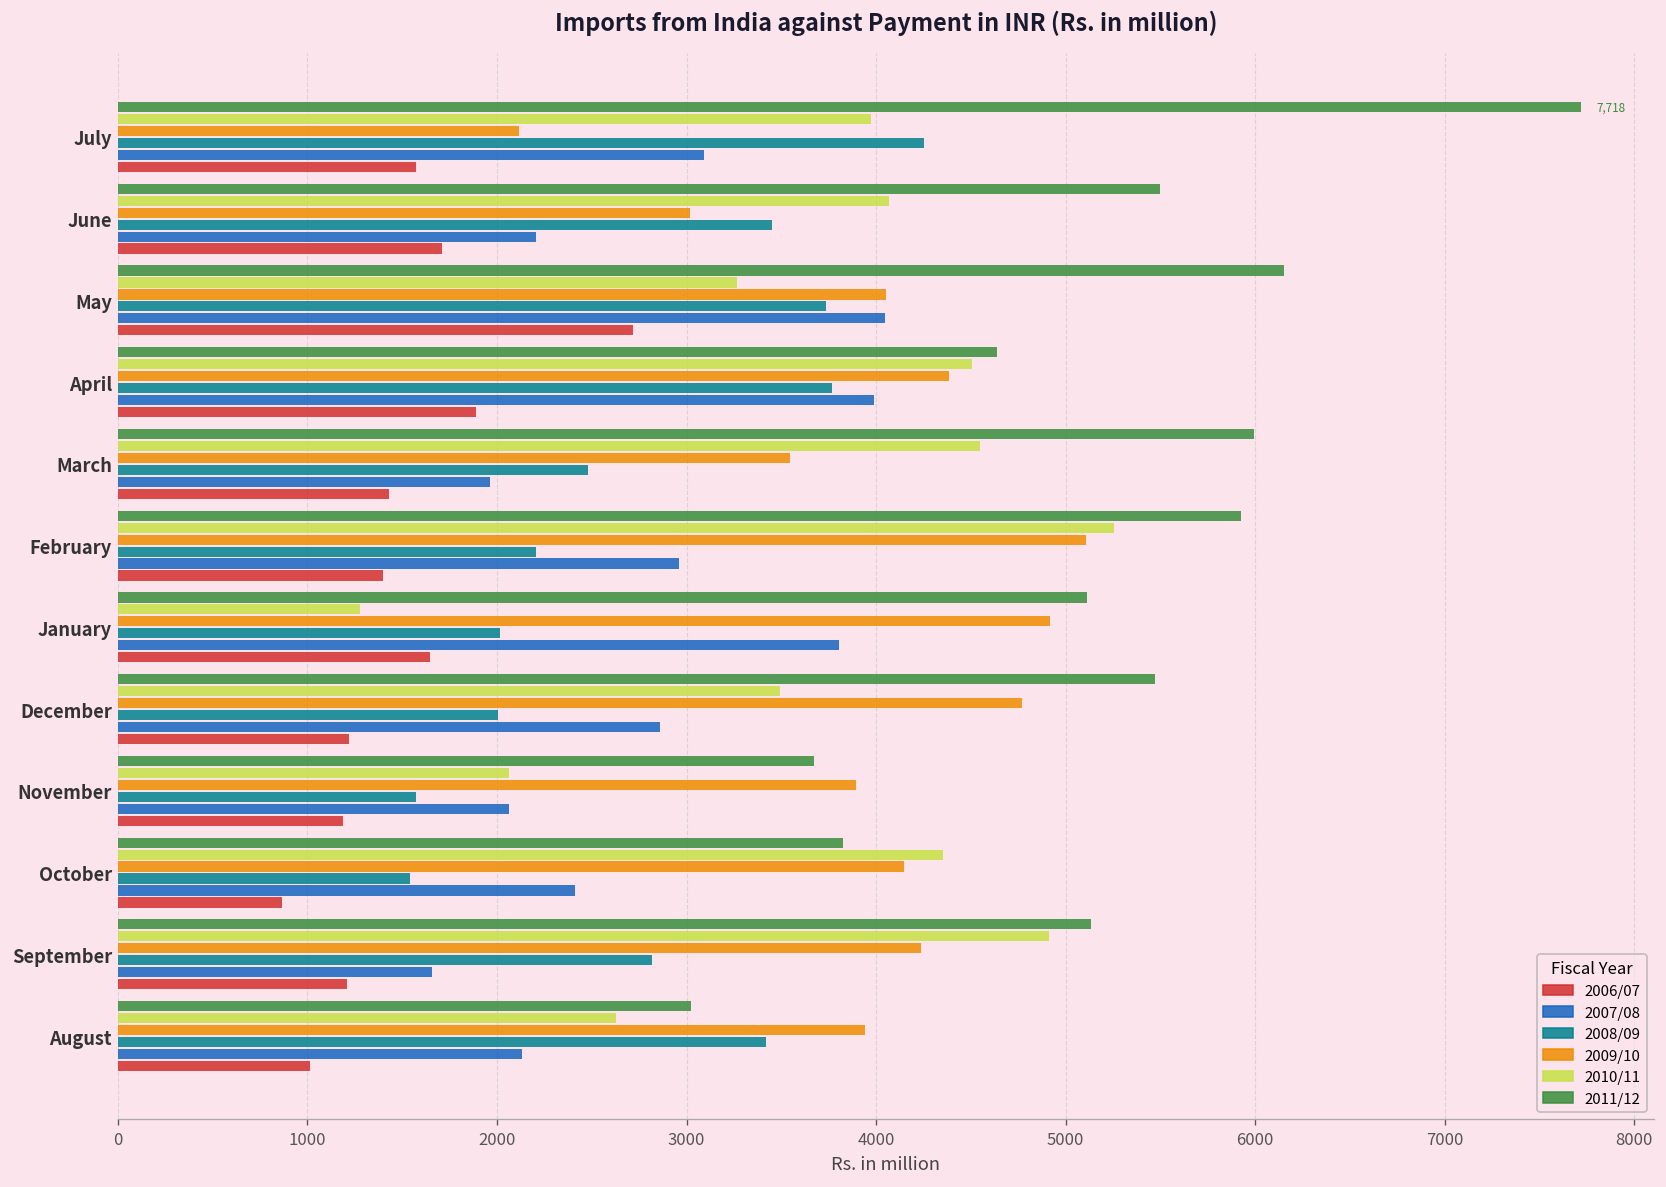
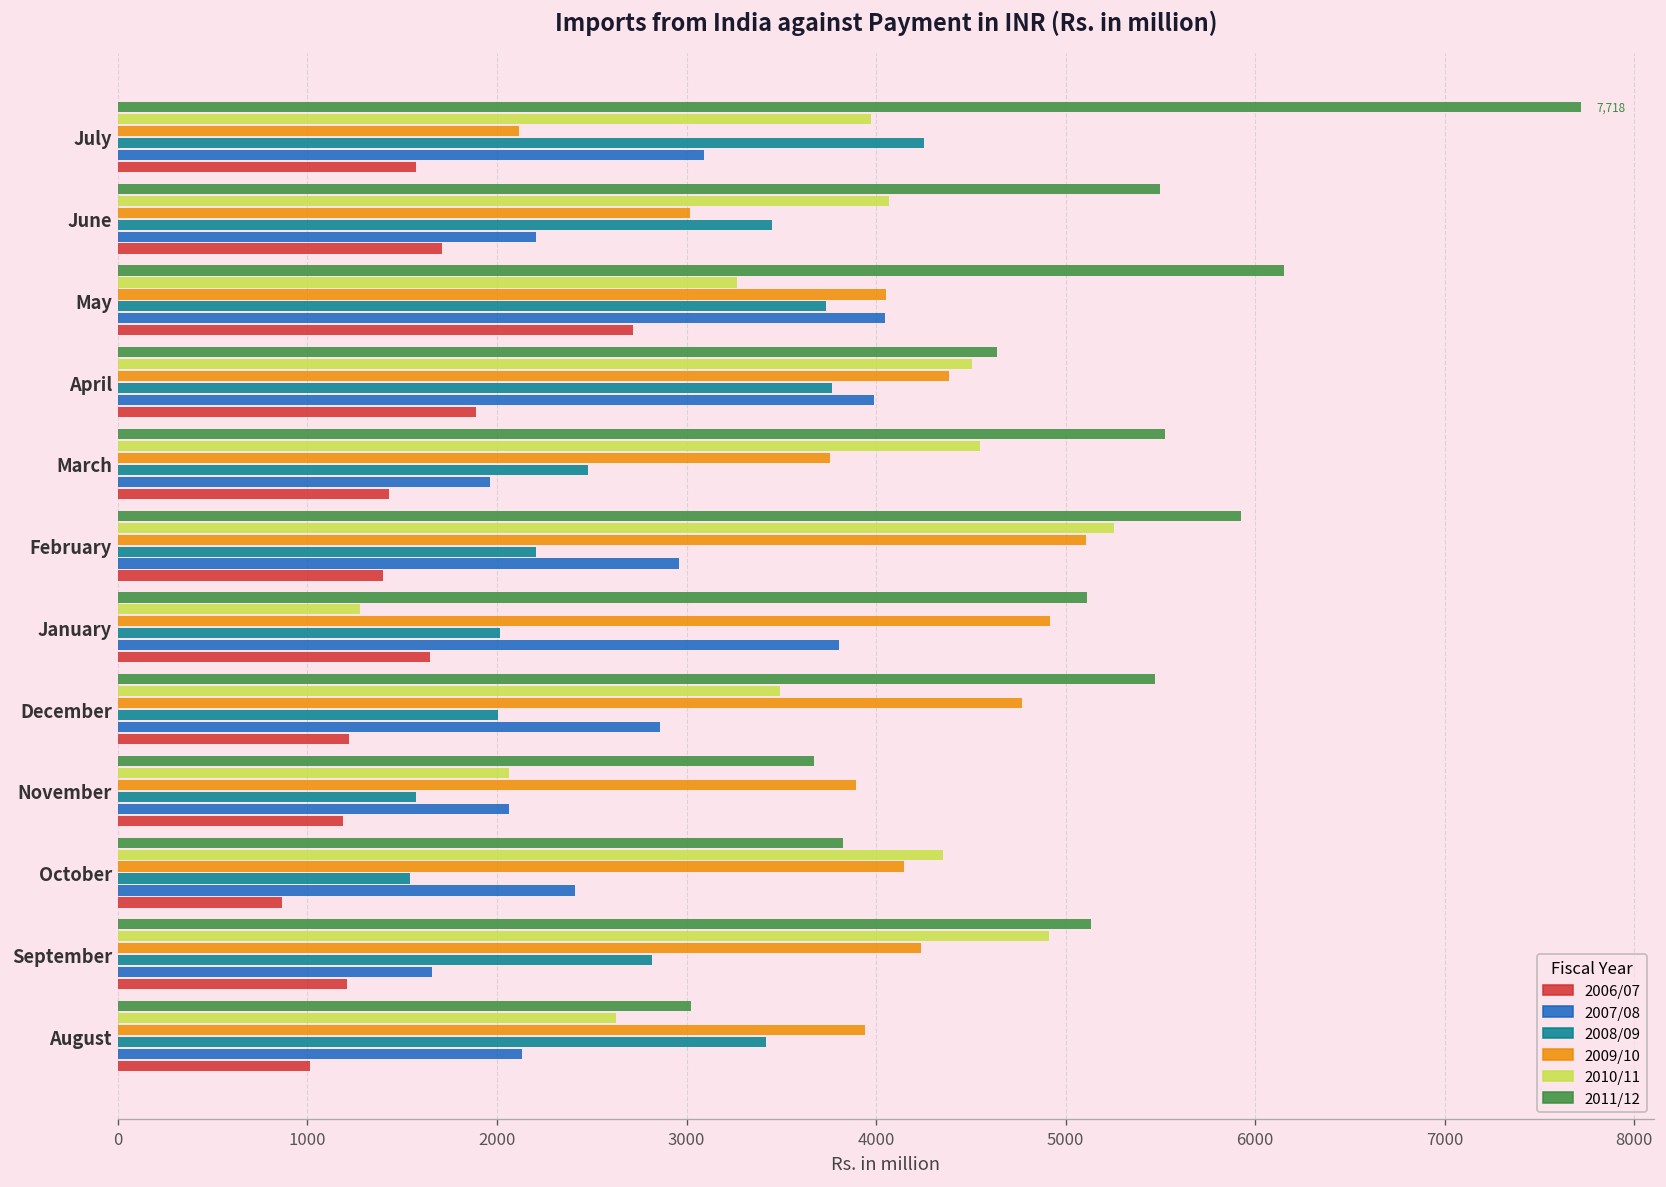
2011/12, March: 5990 -> 5520
2009/10, March: 3550 -> 3760
